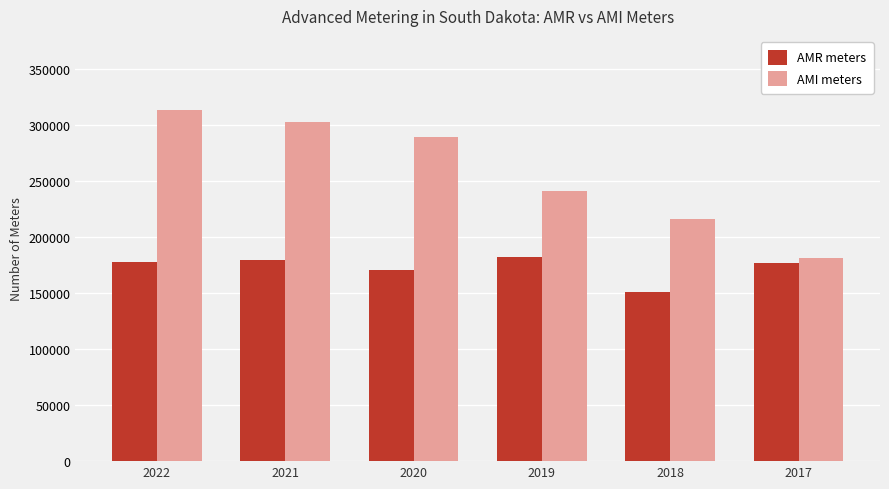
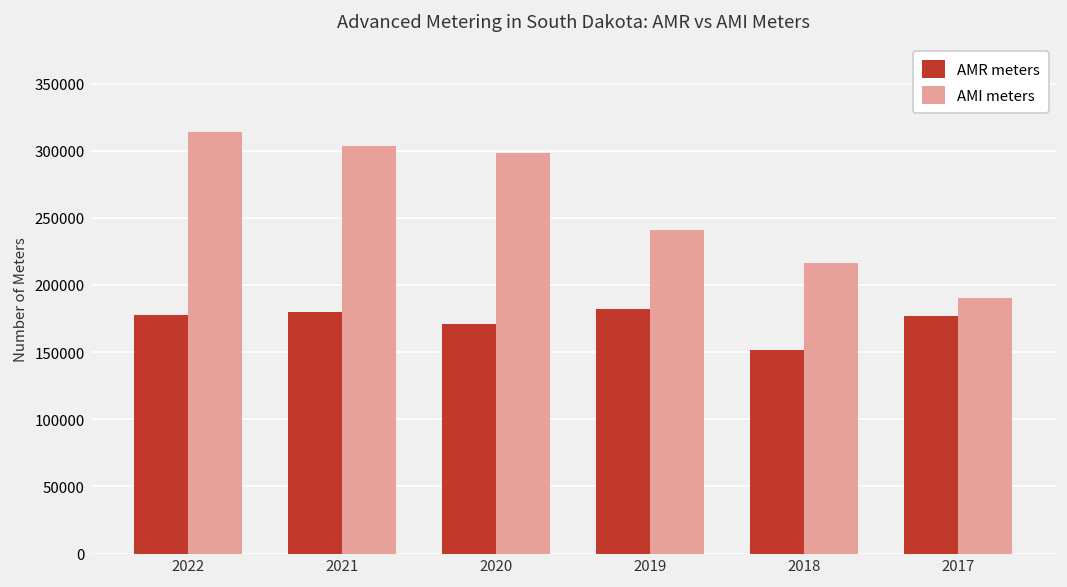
AMI meters, 2020: 290000 -> 298000
AMI meters, 2017: 182000 -> 190000
